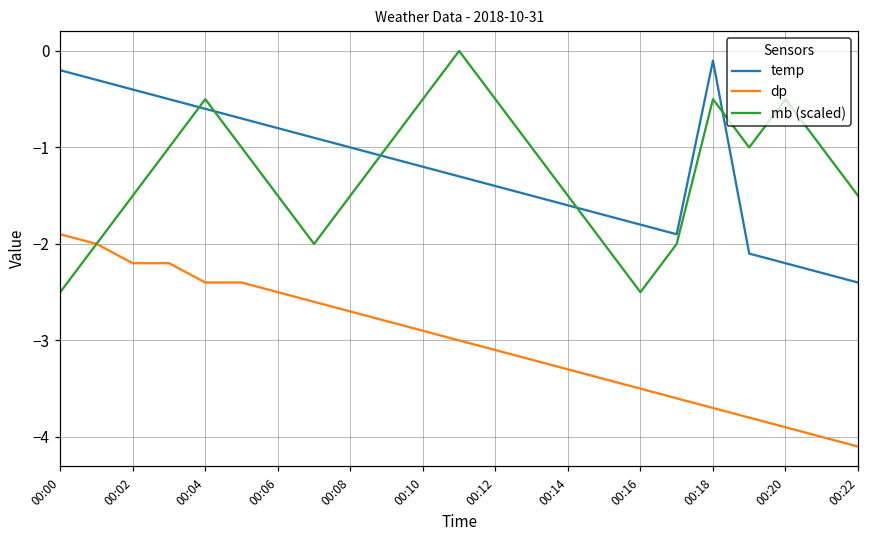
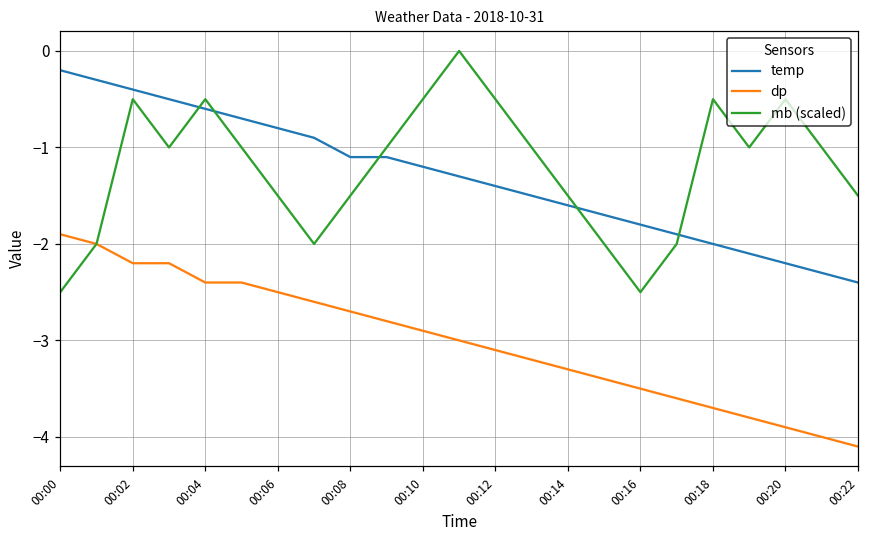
mb (scaled), 00:02: -1.5 -> -0.5
temp, 00:08: -1.0 -> -1.1
temp, 00:18: -0.1 -> -2.0
